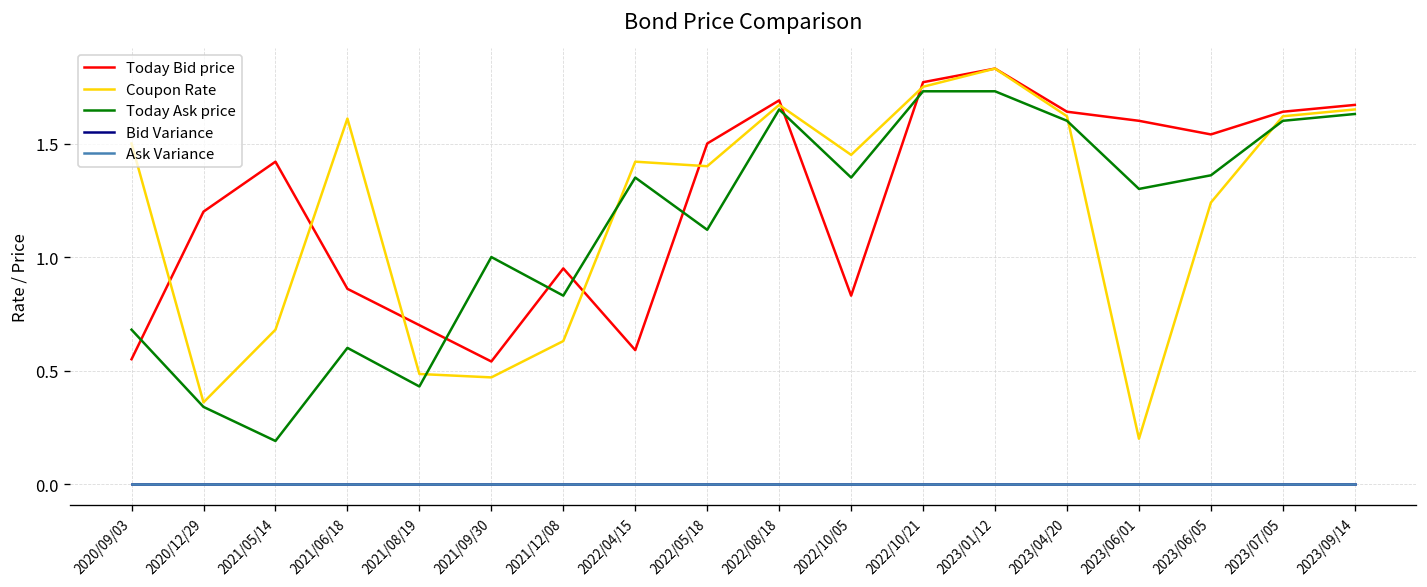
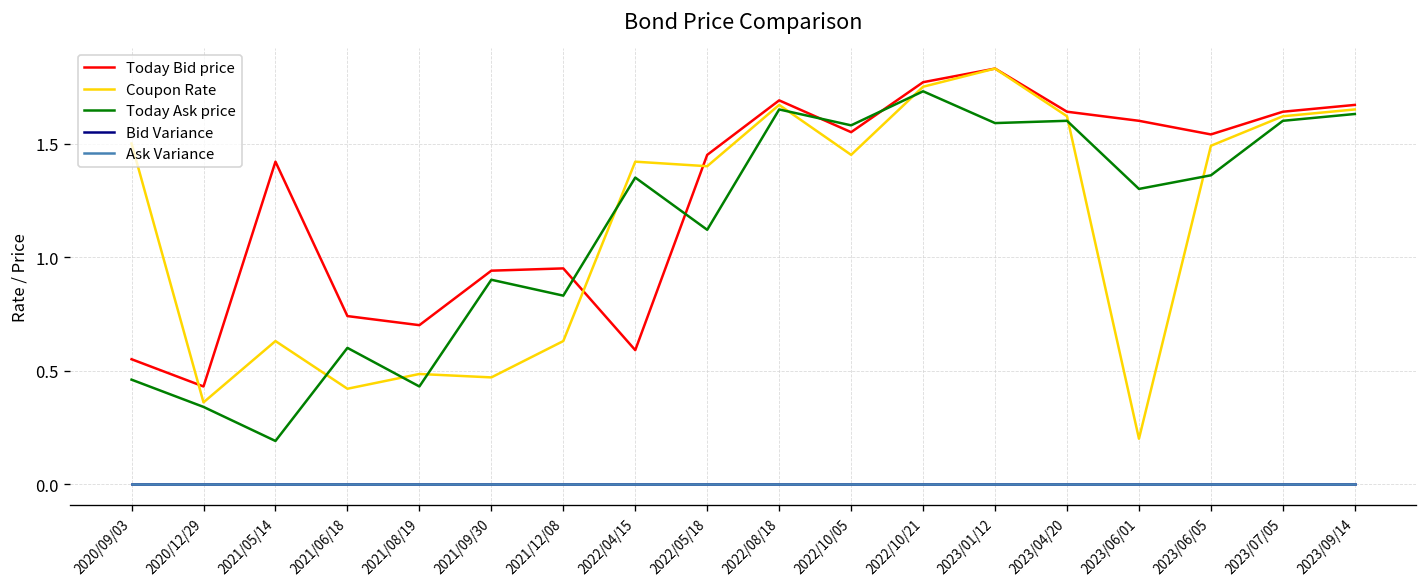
Today Ask price, 2020/09/03: 0.68 -> 0.46
Today Bid price, 2020/12/29: 1.20 -> 0.43
Coupon Rate, 2021/05/14: 0.68 -> 0.63
Today Bid price, 2021/06/18: 0.86 -> 0.74
Coupon Rate, 2021/06/18: 1.61 -> 0.42
Today Bid price, 2021/09/30: 0.54 -> 0.94
Today Ask price, 2021/09/30: 1.0 -> 0.9
Today Bid price, 2022/05/18: 1.50 -> 1.45
Today Bid price, 2022/10/05: 0.83 -> 1.55
Today Ask price, 2022/10/05: 1.35 -> 1.58
Today Ask price, 2023/01/12: 1.73 -> 1.59
Coupon Rate, 2023/06/05: 1.24 -> 1.49
